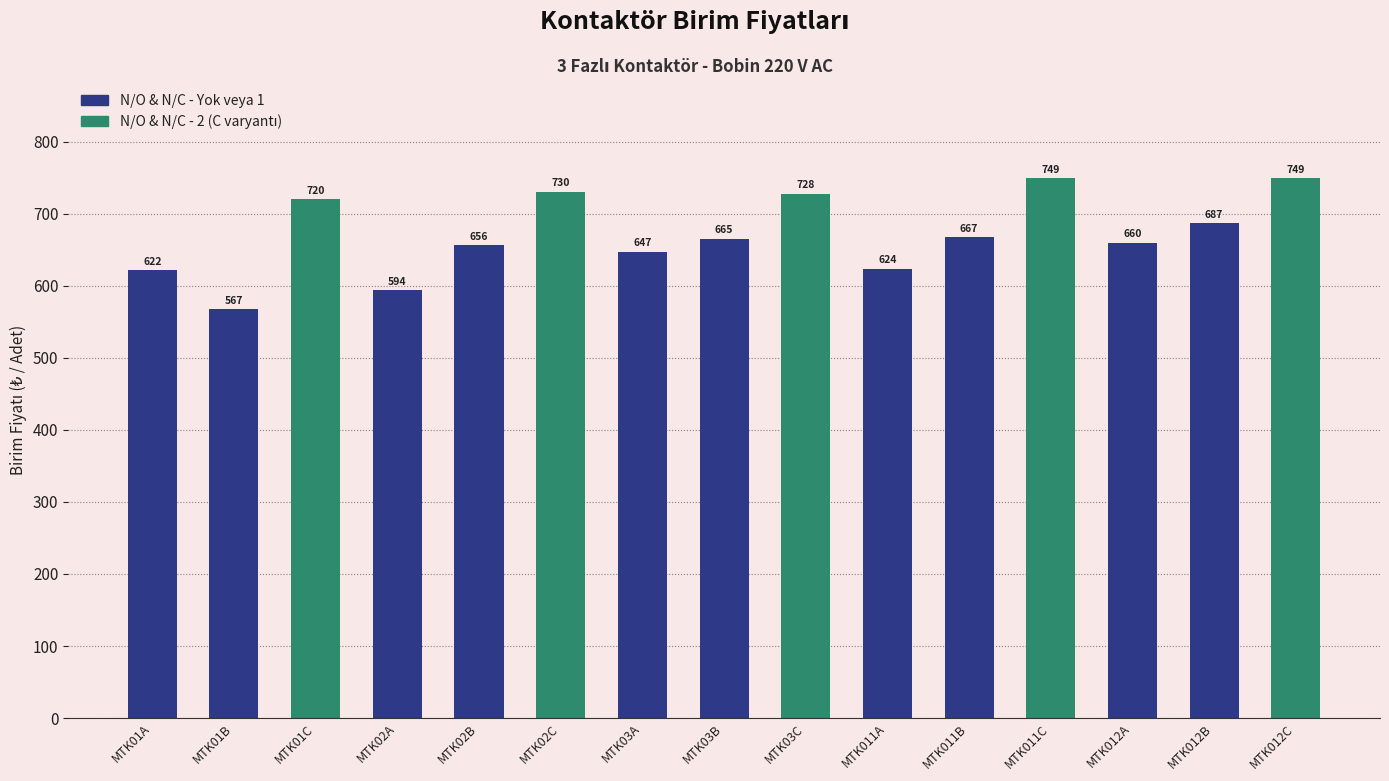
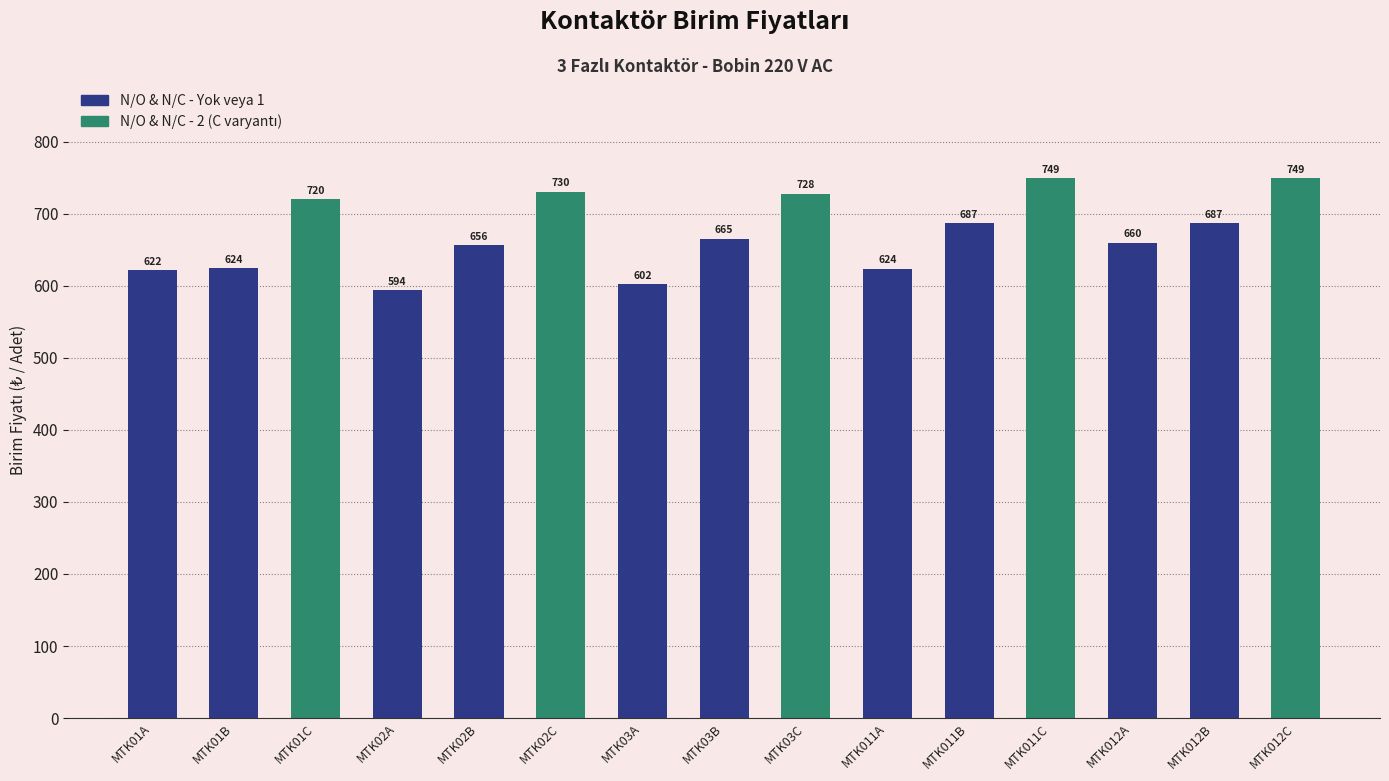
MTK01B: 567 -> 624
MTK03A: 647 -> 602
MTK011B: 667 -> 687
